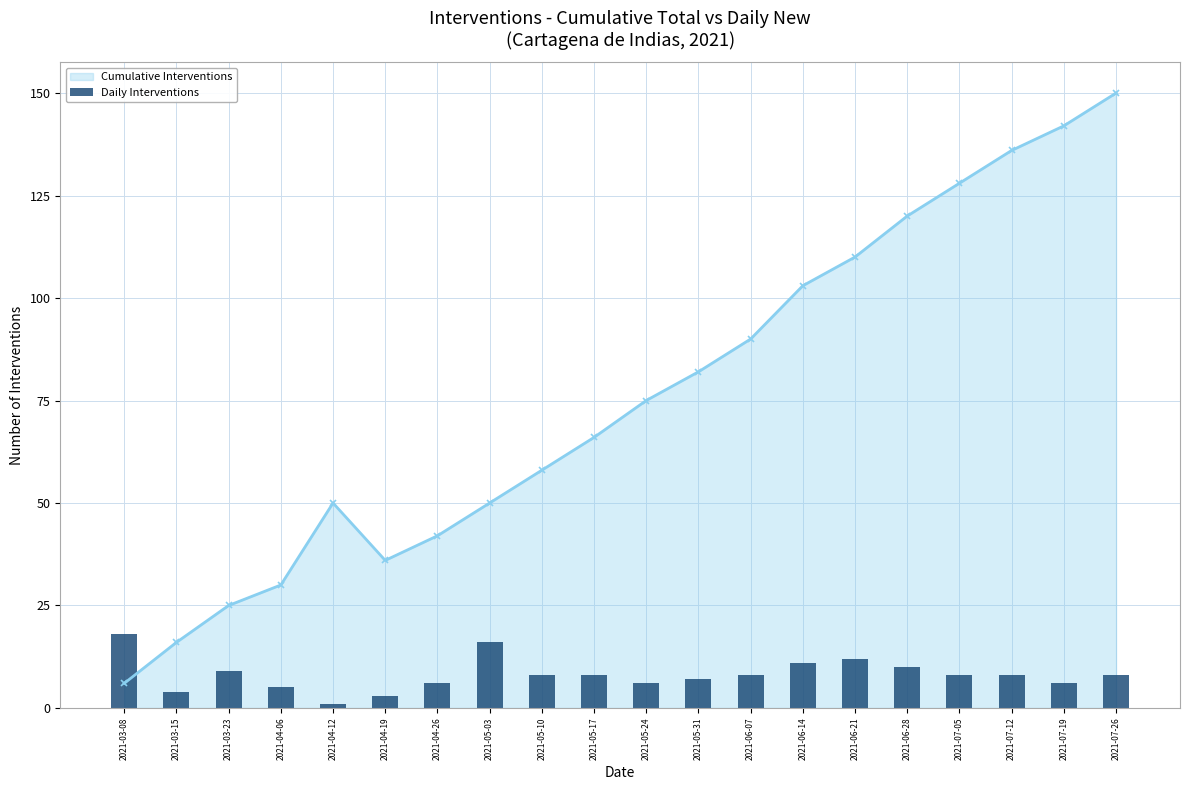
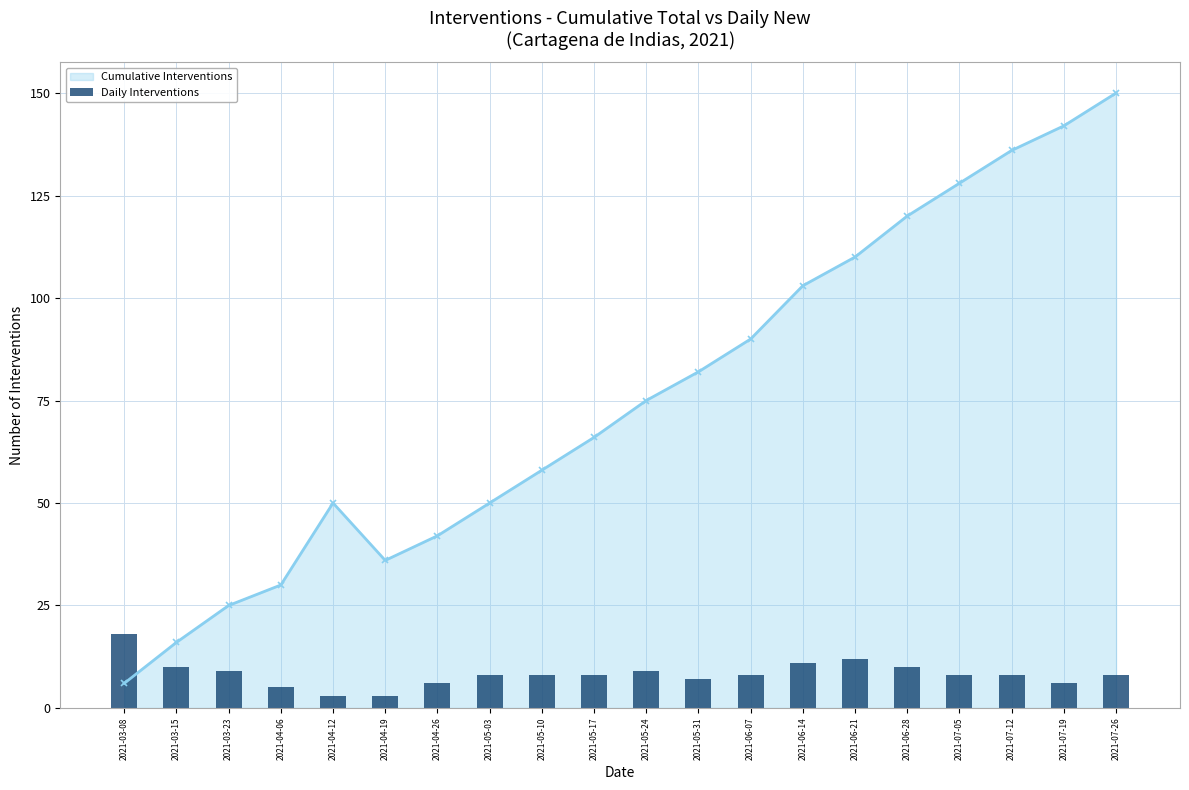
Daily Interventions, 2021-03-15: 4 -> 10
Daily Interventions, 2021-04-12: 1 -> 3
Daily Interventions, 2021-05-03: 16 -> 8
Daily Interventions, 2021-05-24: 6 -> 9
